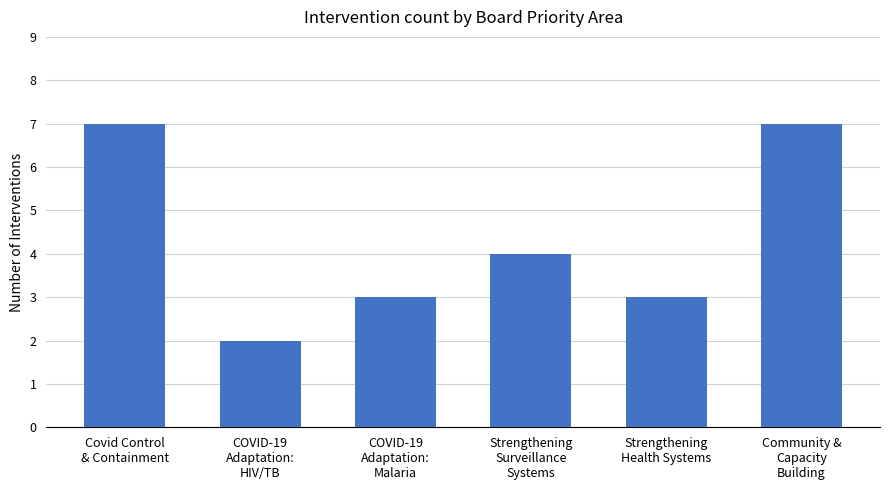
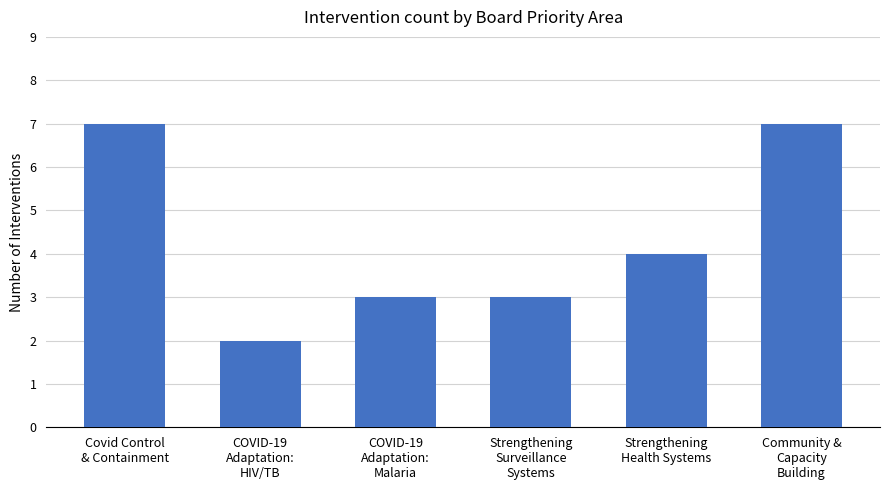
Strengthening Surveillance Systems: 4 -> 3
Strengthening Health Systems: 3 -> 4
